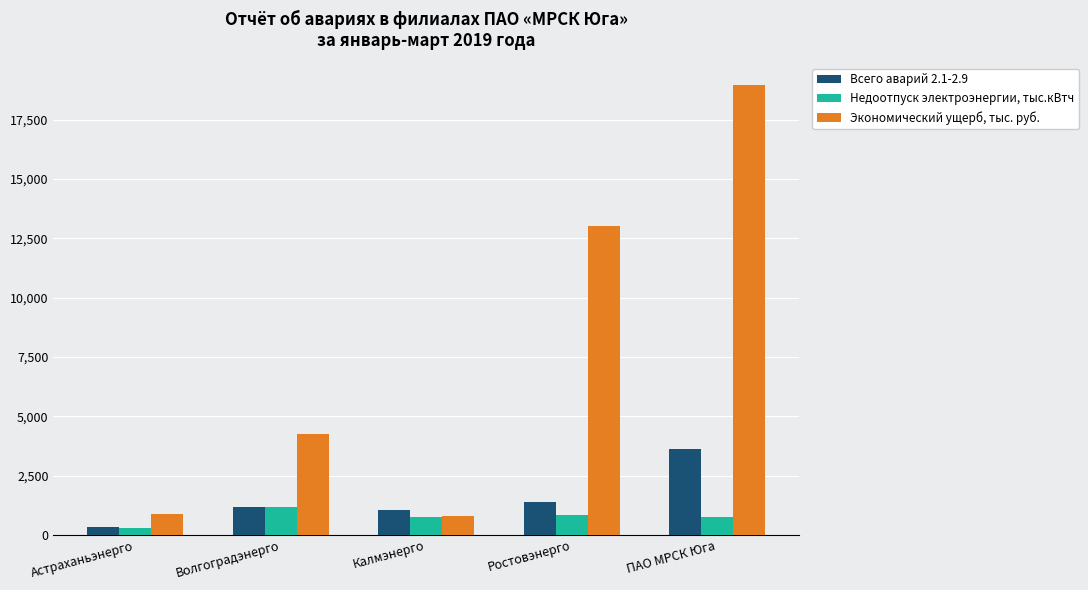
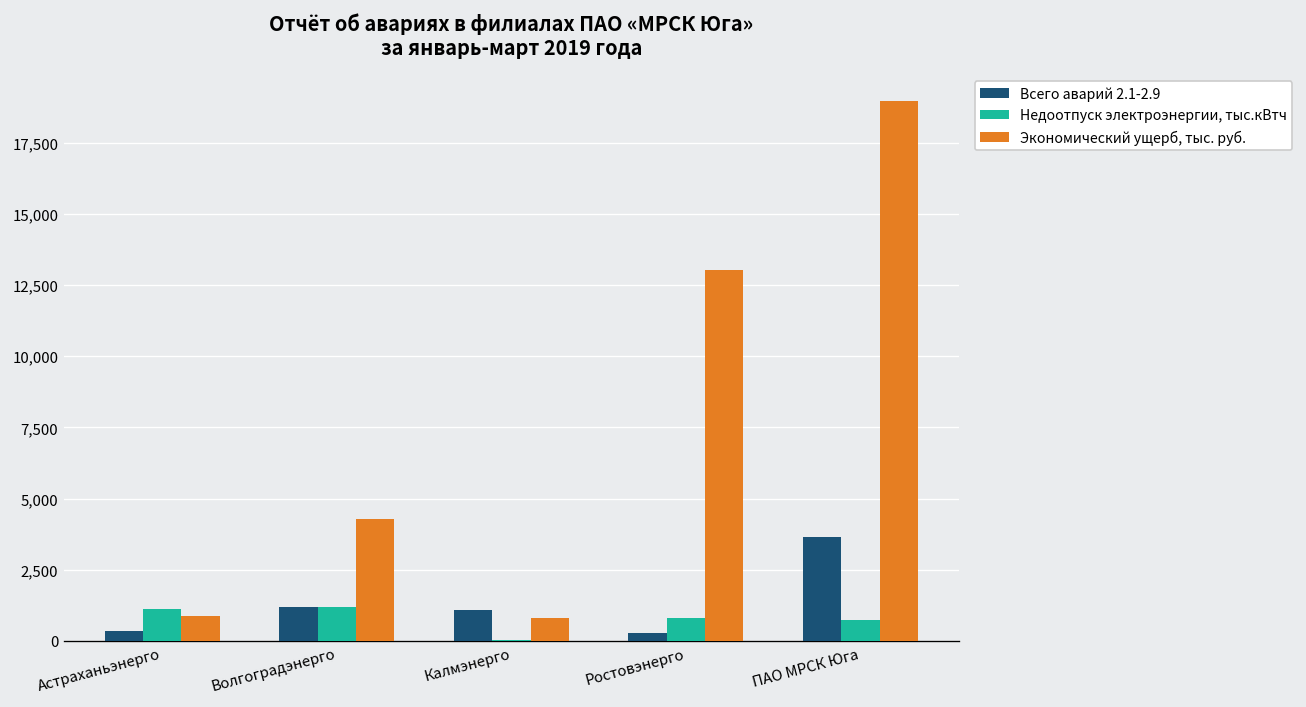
Недоотпуск электроэнергии, тыс.кВтч, Астраханьэнерго: 300 -> 1,100
Недоотпуск электроэнергии, тыс.кВтч, Калмэнерго: 800 -> 0
Всего аварий 2.1-2.9, Ростовэнерго: 1,400 -> 300
